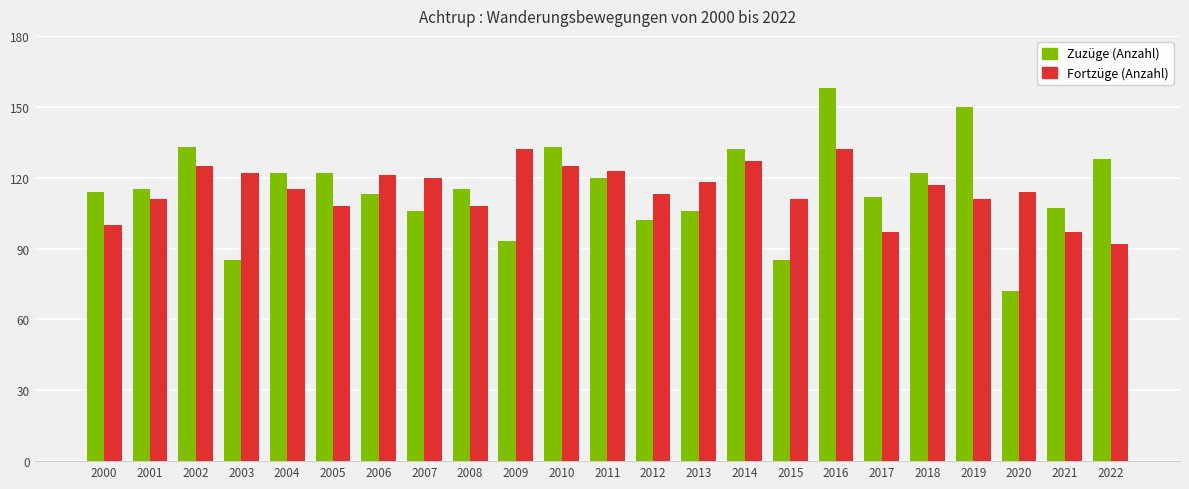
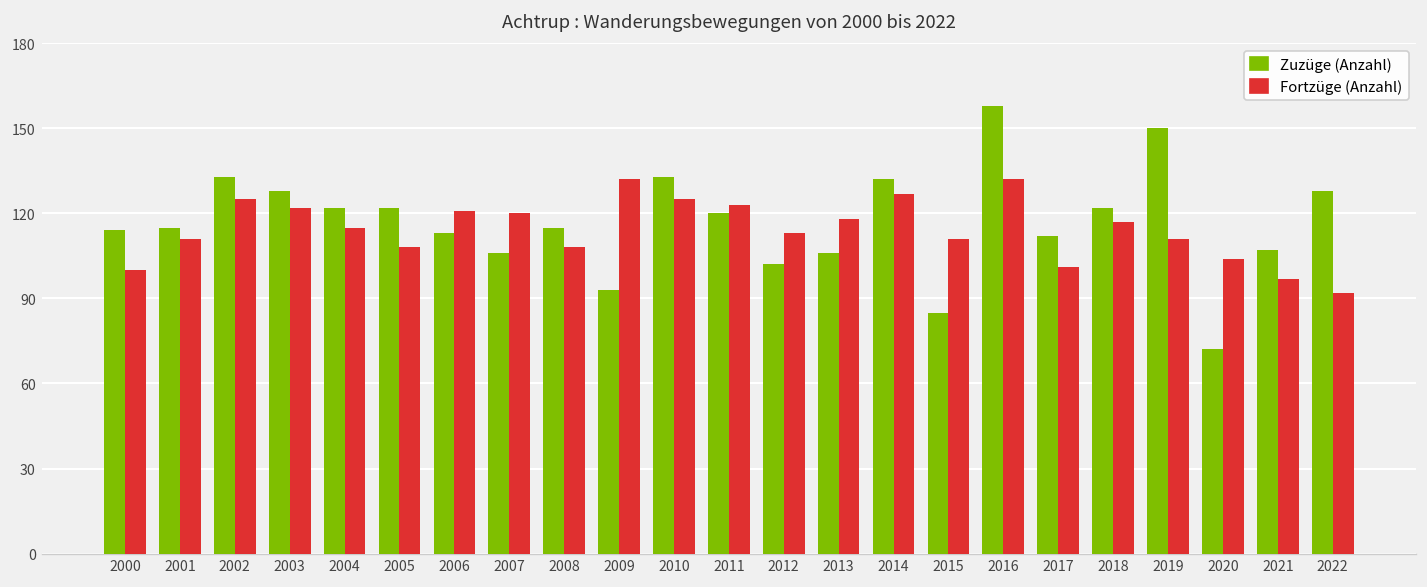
Zuzüge (Anzahl), 2003: 85 -> 128
Fortzüge (Anzahl), 2017: 97 -> 101
Fortzüge (Anzahl), 2020: 114 -> 104
